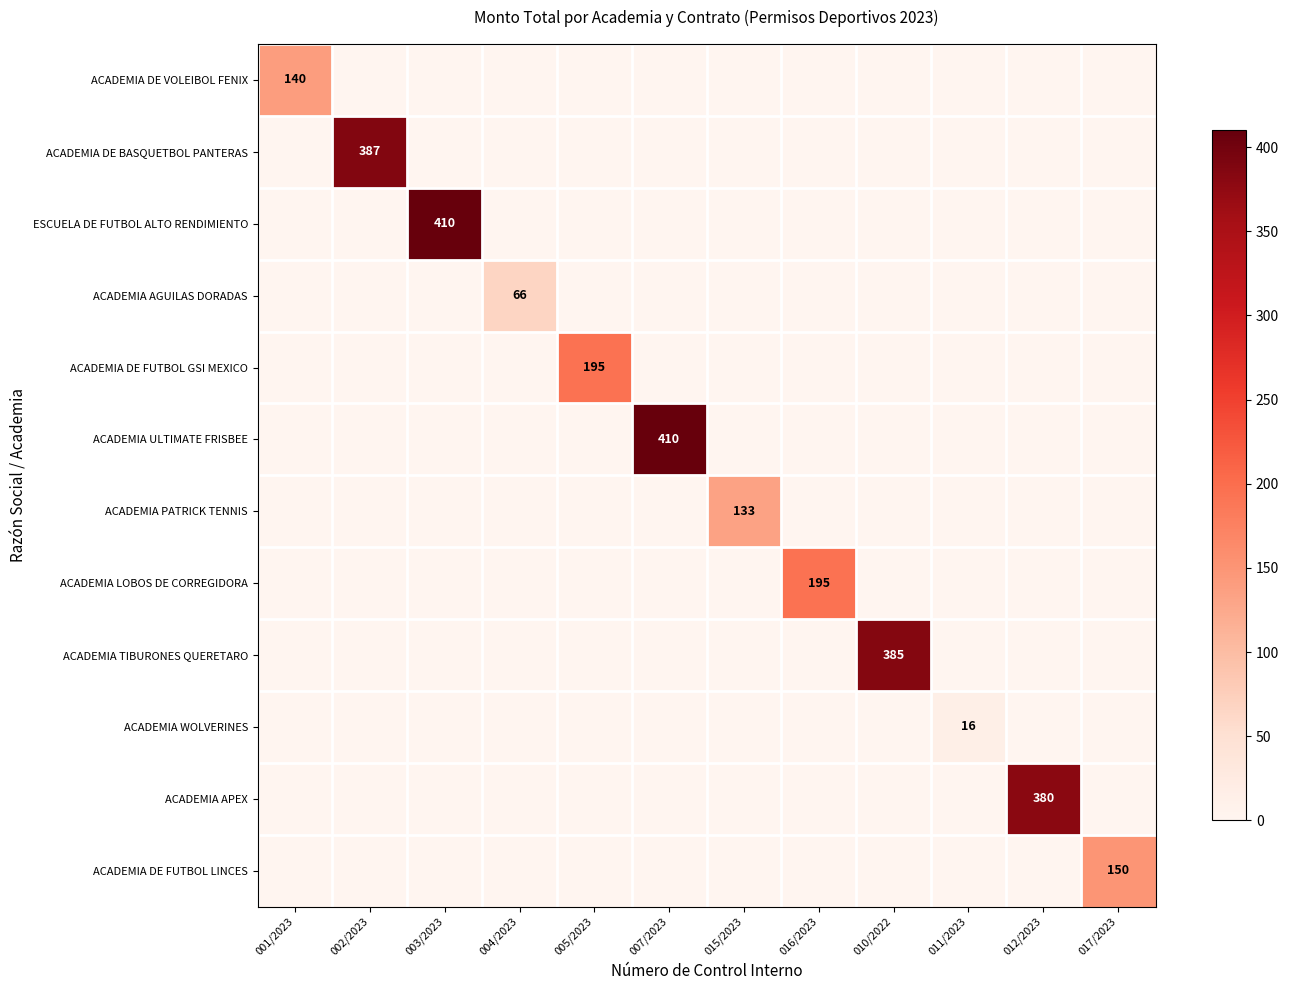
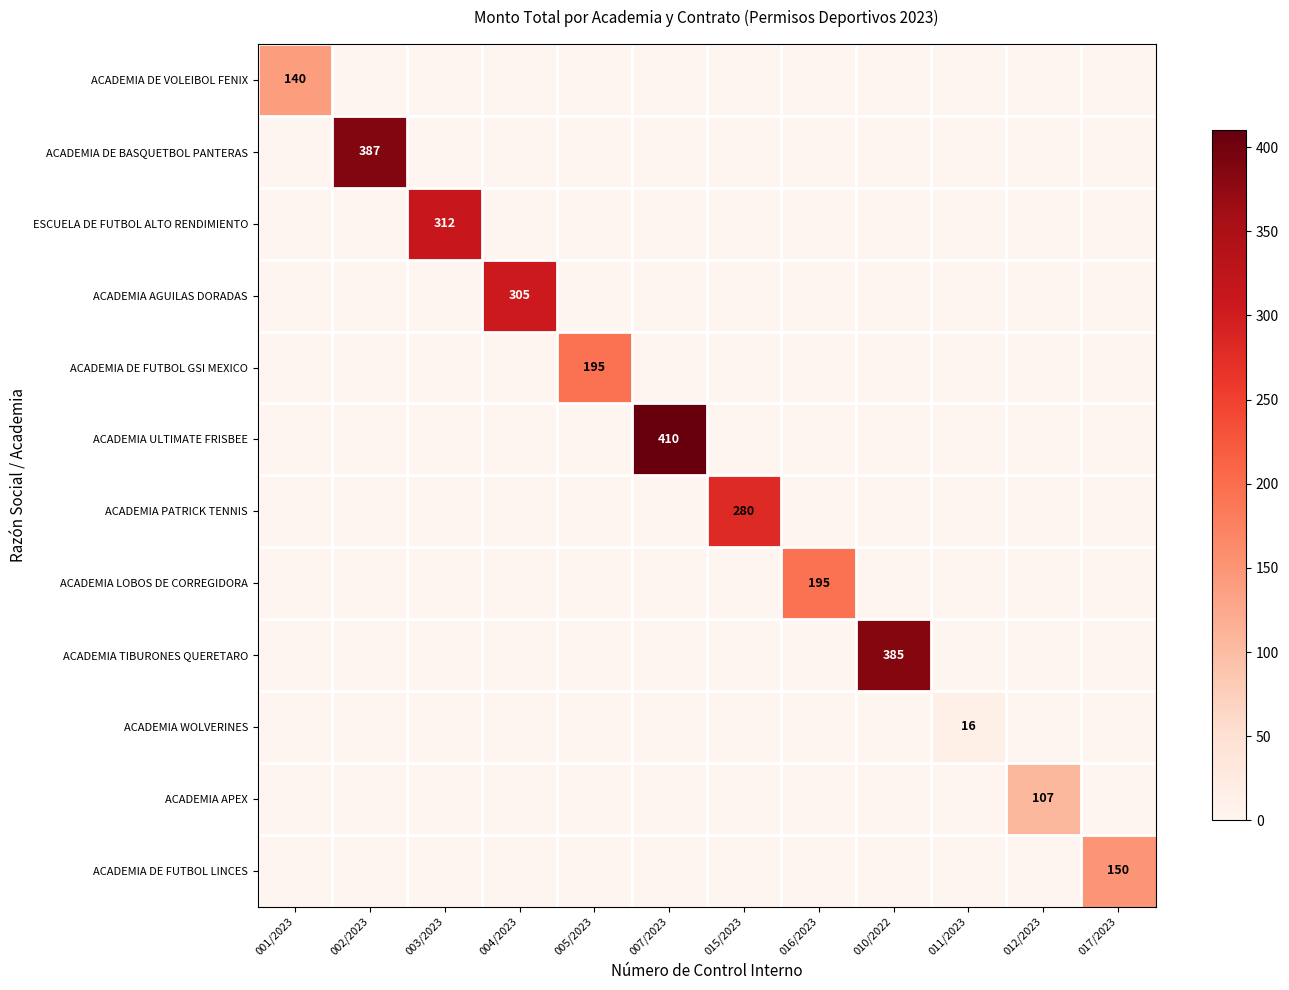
ESCUELA DE FUTBOL ALTO RENDIMIENTO, 003/2023: 410 -> 312
ACADEMIA AGUILAS DORADAS, 004/2023: 66 -> 305
ACADEMIA PATRICK TENNIS, 015/2023: 133 -> 280
ACADEMIA APEX, 012/2023: 380 -> 107
